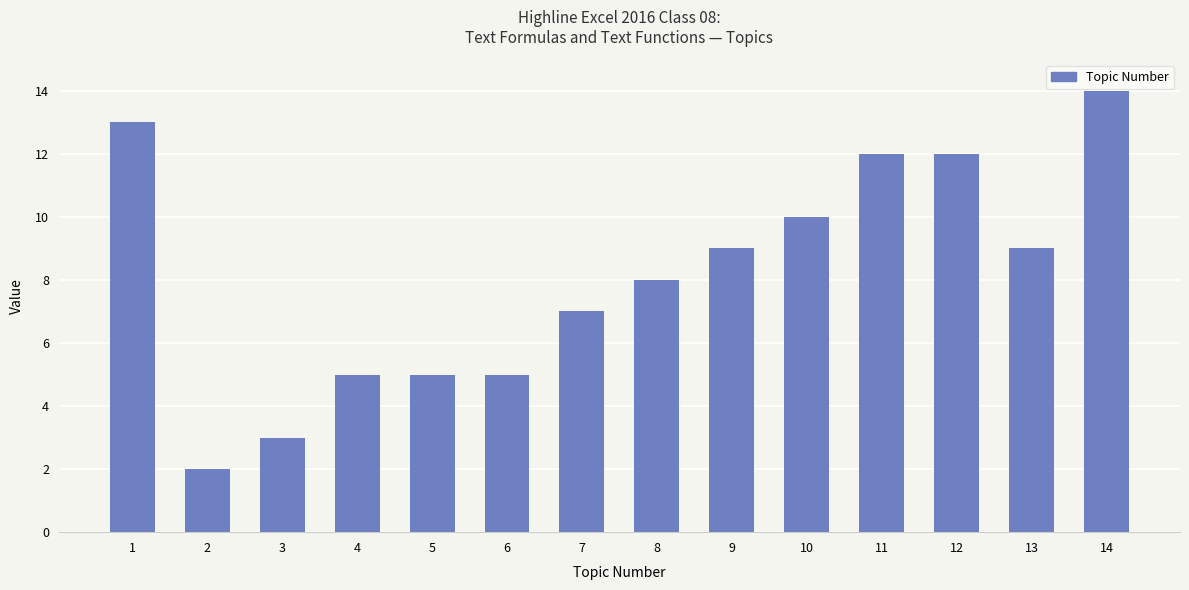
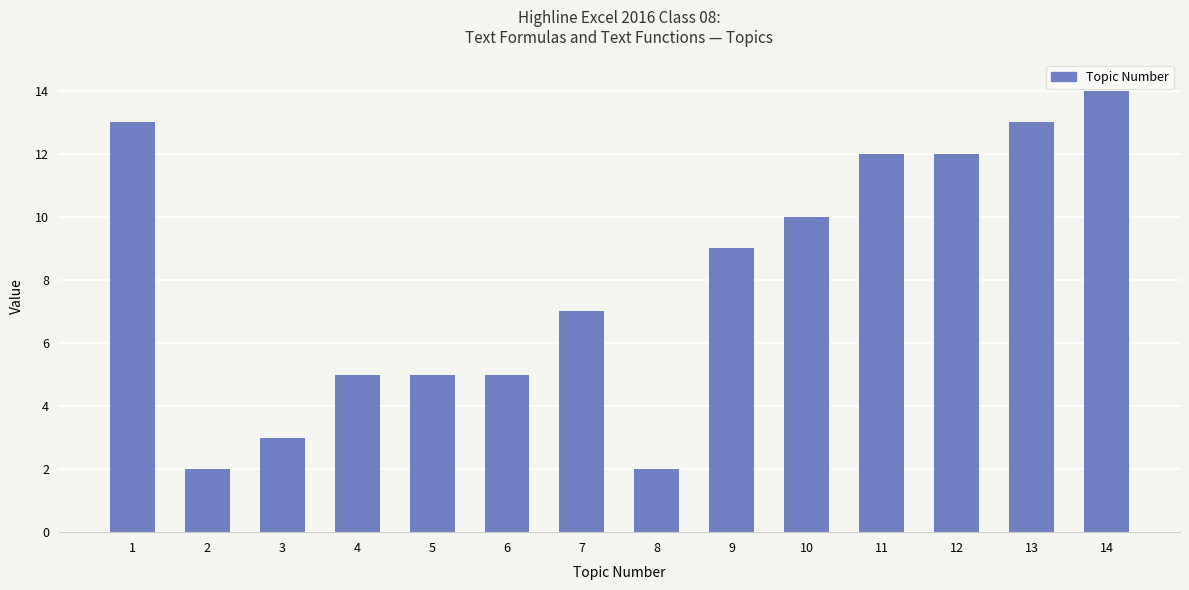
8: 8 -> 2
13: 9 -> 13
